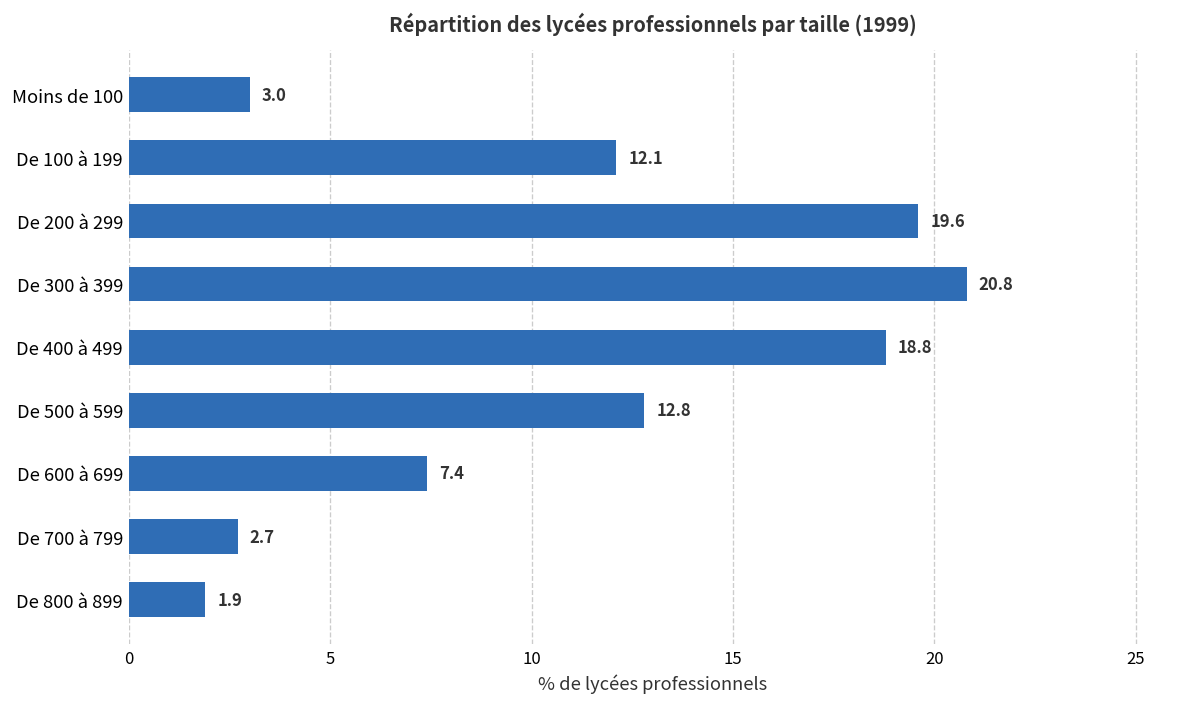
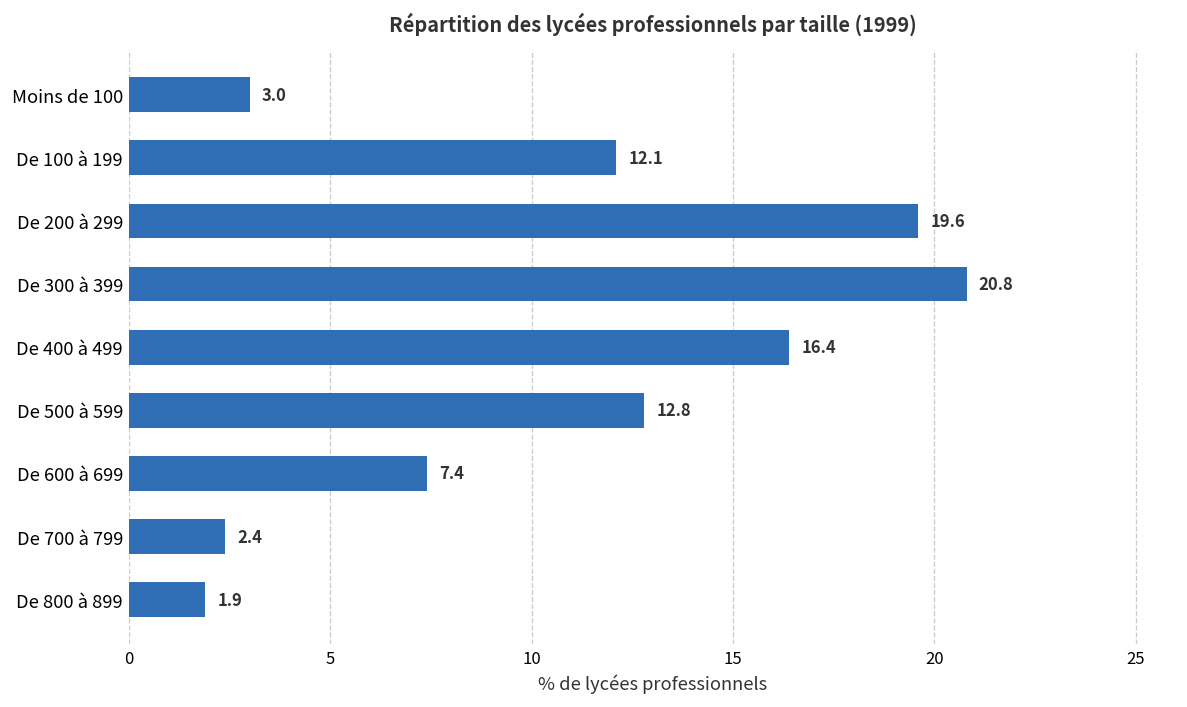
De 400 à 499: 18.8 -> 16.4
De 700 à 799: 2.7 -> 2.4
